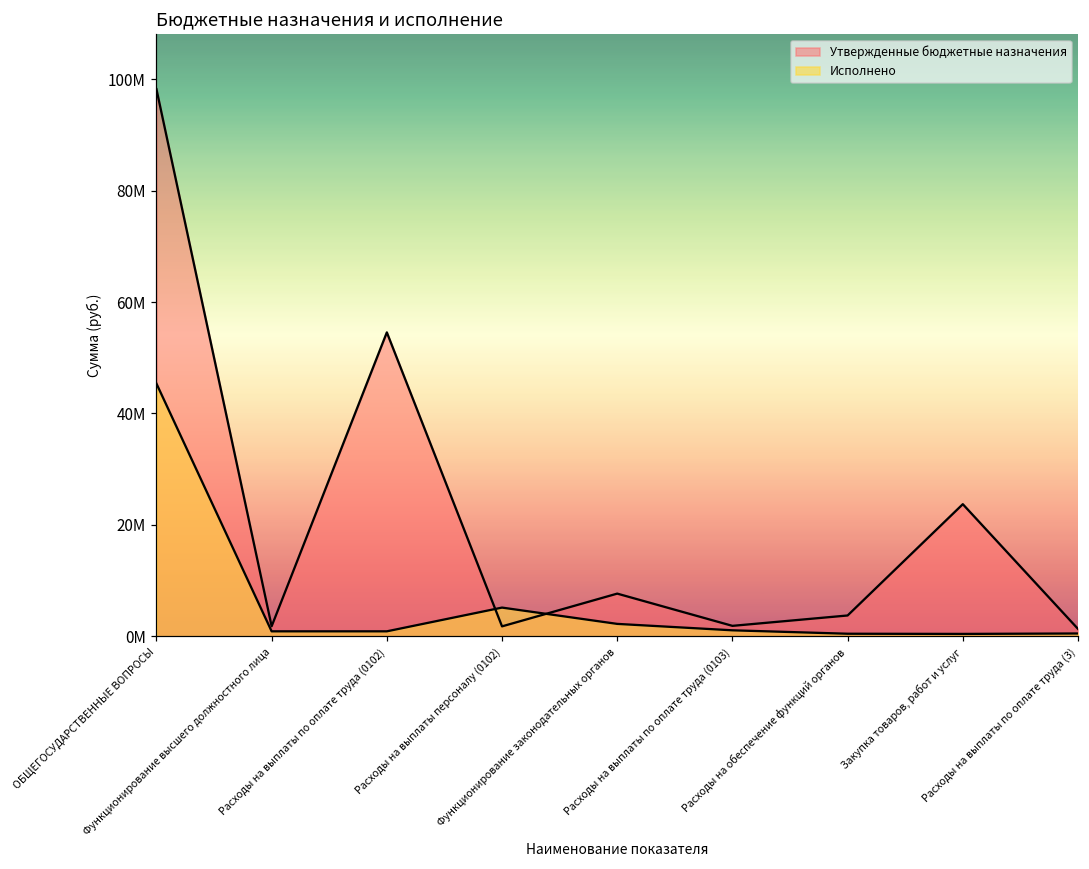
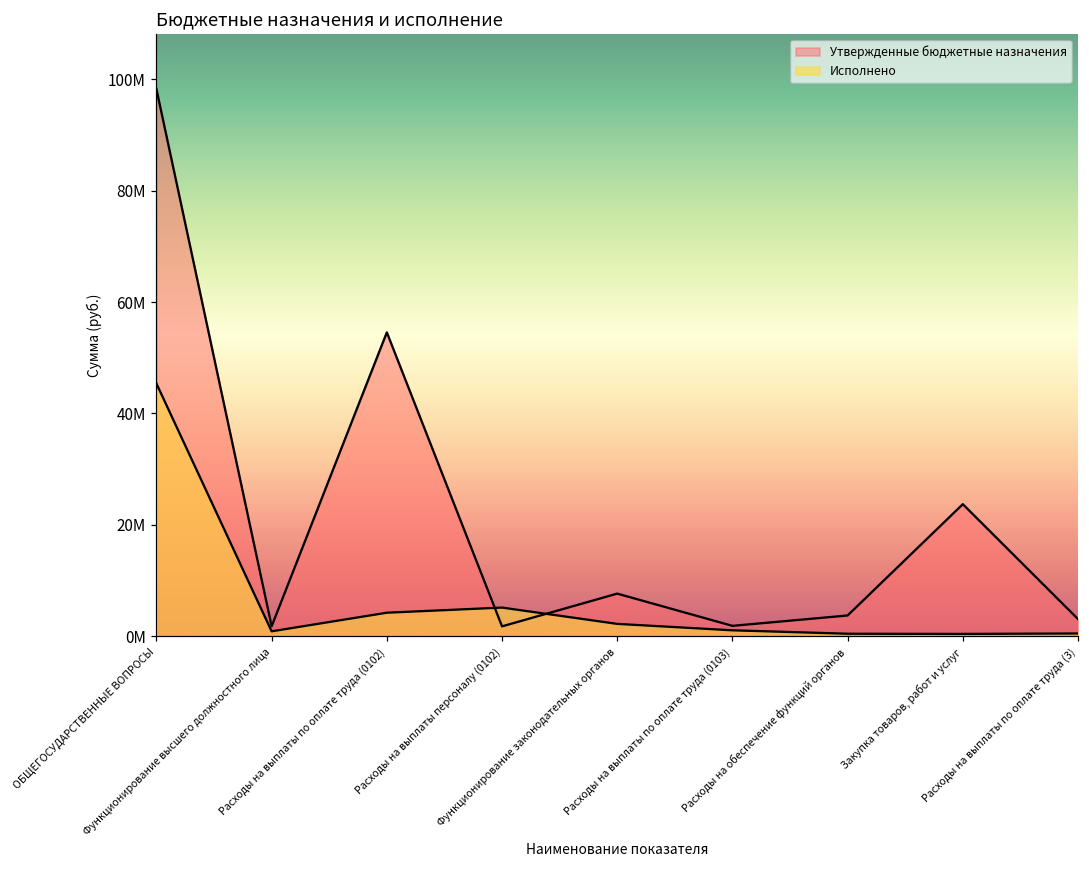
Исполнено, Расходы на выплаты по оплате труда (0102): 1000000 -> 4000000
Утвержденные бюджетные назначения, Расходы на выплаты по оплате труда (3): 1000000 -> 3000000
